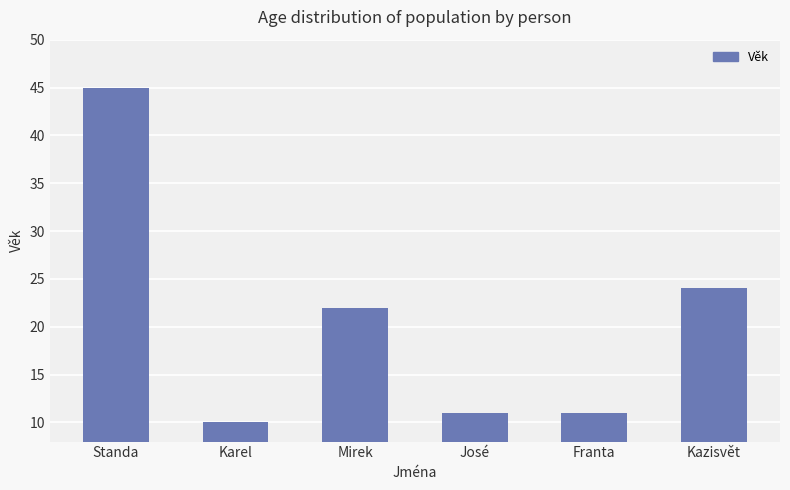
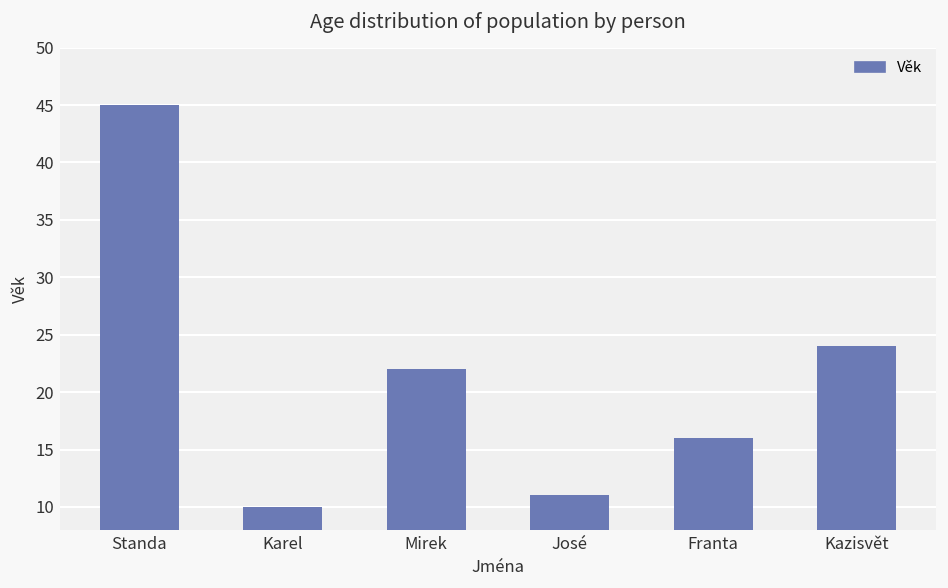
Franta: 11 -> 16
